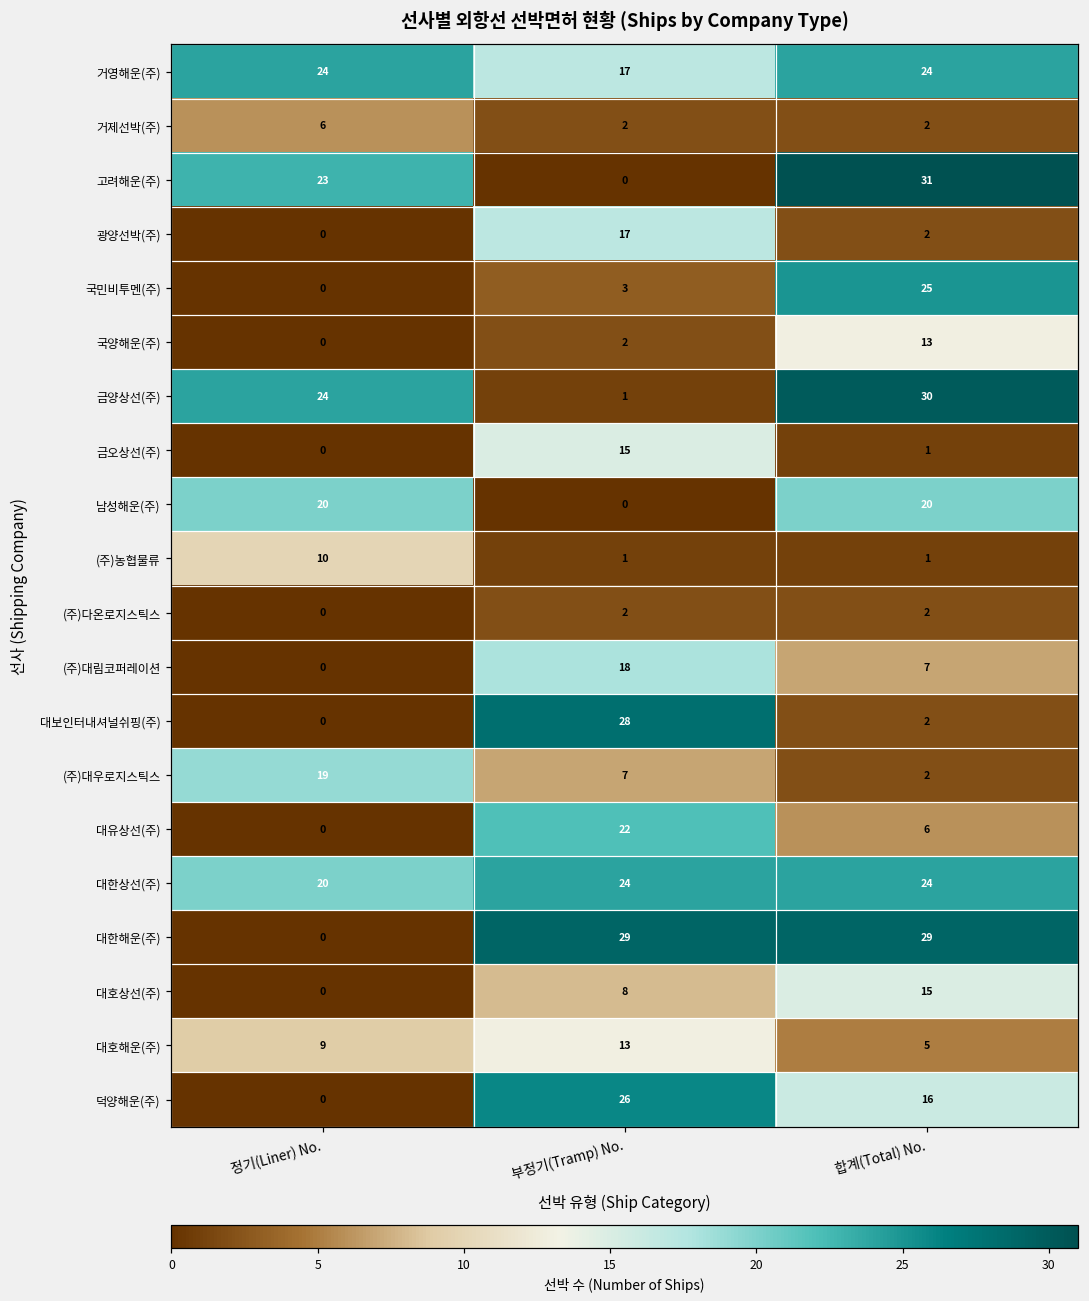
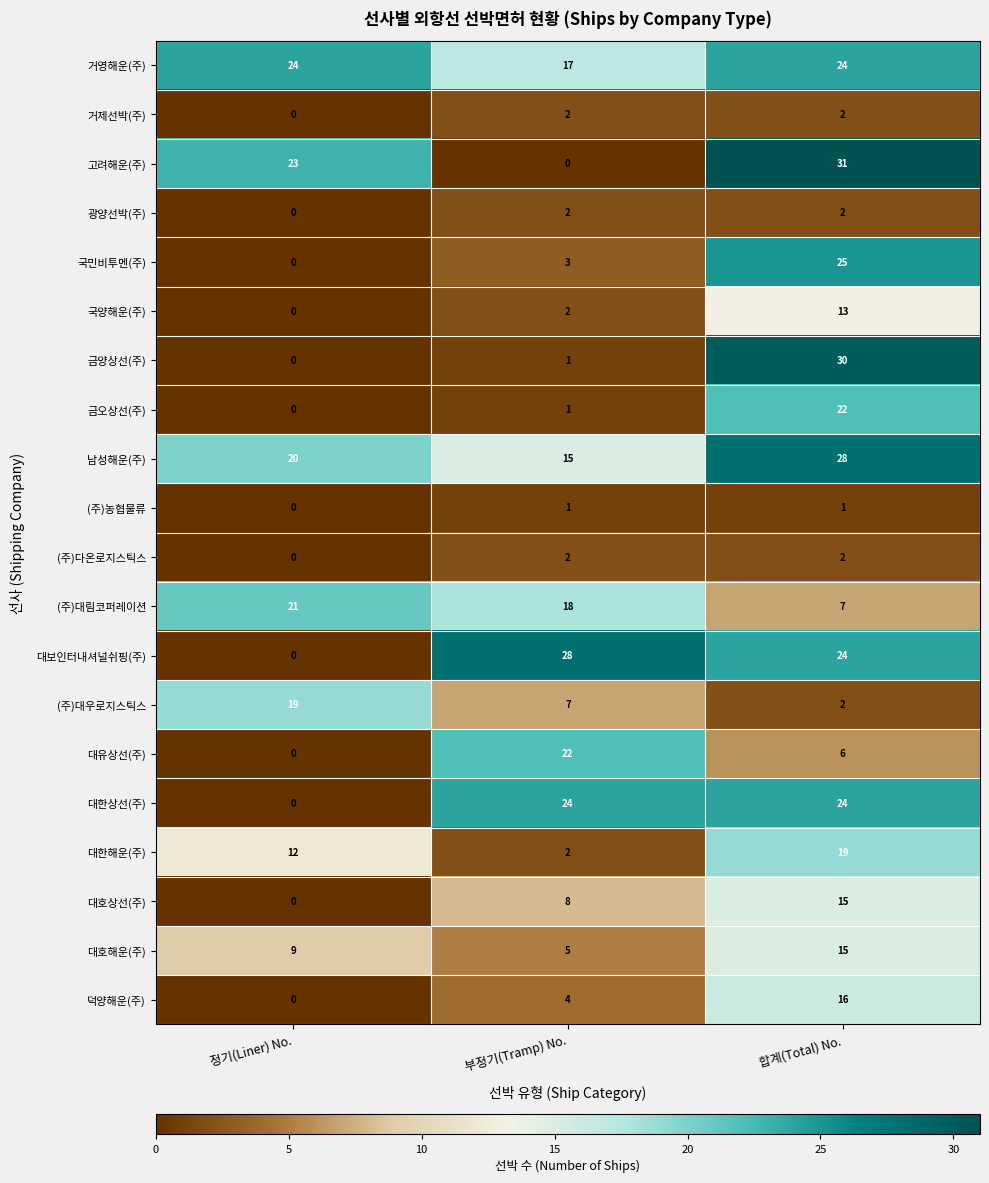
거제선박(주), 정기(Liner) No.: 6 -> 0
광양선박(주), 부정기(Tramp) No.: 17 -> 2
금양상선(주), 정기(Liner) No.: 24 -> 0
금오상선(주), 부정기(Tramp) No.: 15 -> 1
금오상선(주), 합계(Total) No.: 1 -> 22
남성해운(주), 부정기(Tramp) No.: 0 -> 15
남성해운(주), 합계(Total) No.: 20 -> 28
(주)농협물류, 정기(Liner) No.: 10 -> 0
(주)대림코퍼레이션, 정기(Liner) No.: 0 -> 21
대보인터내셔널쉬핑(주), 합계(Total) No.: 2 -> 24
대한상선(주), 정기(Liner) No.: 20 -> 0
대한해운(주), 정기(Liner) No.: 0 -> 12
대한해운(주), 부정기(Tramp) No.: 29 -> 2
대한해운(주), 합계(Total) No.: 29 -> 19
대호해운(주), 부정기(Tramp) No.: 13 -> 5
대호해운(주), 합계(Total) No.: 5 -> 15
덕양해운(주), 부정기(Tramp) No.: 26 -> 4
